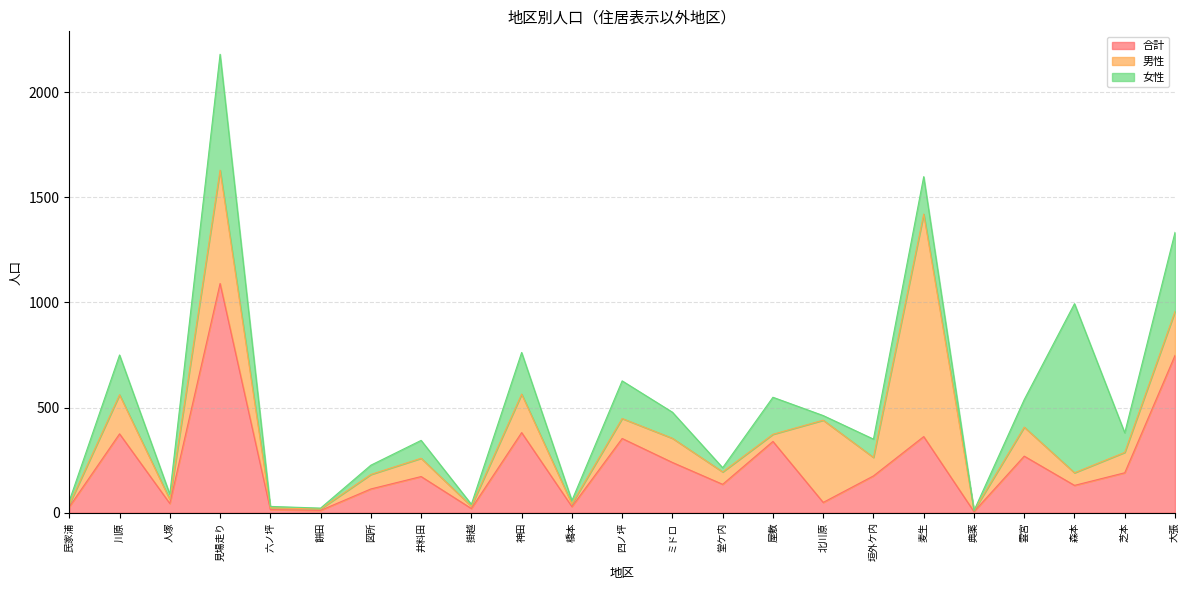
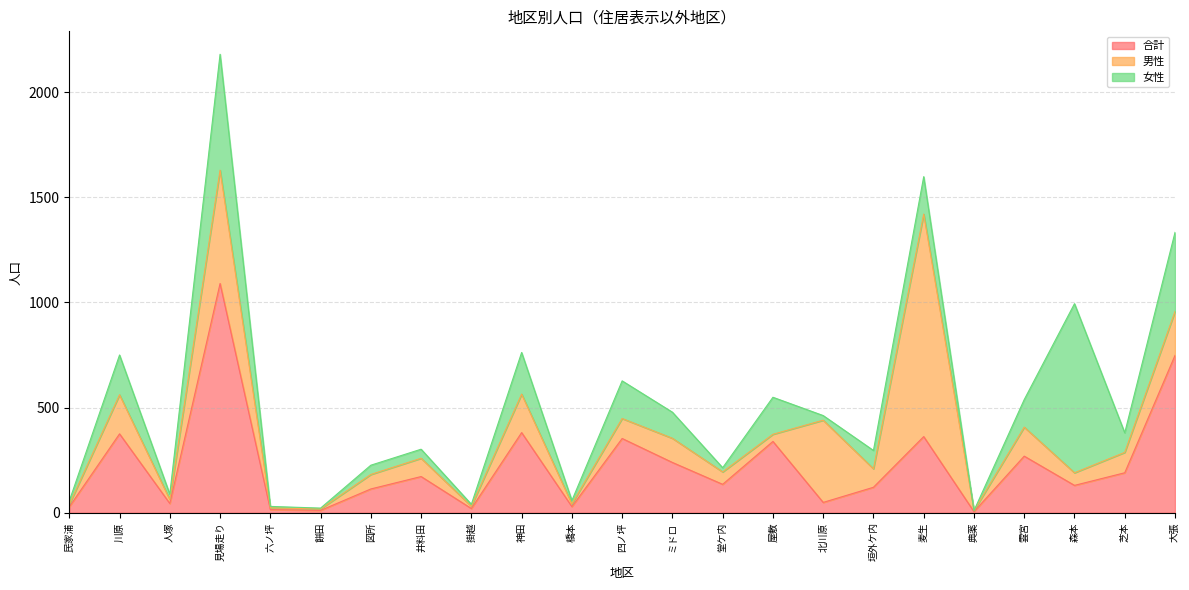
女性, 井料田: 90 -> 40
合計, 垣外ケ内: 180 -> 120
